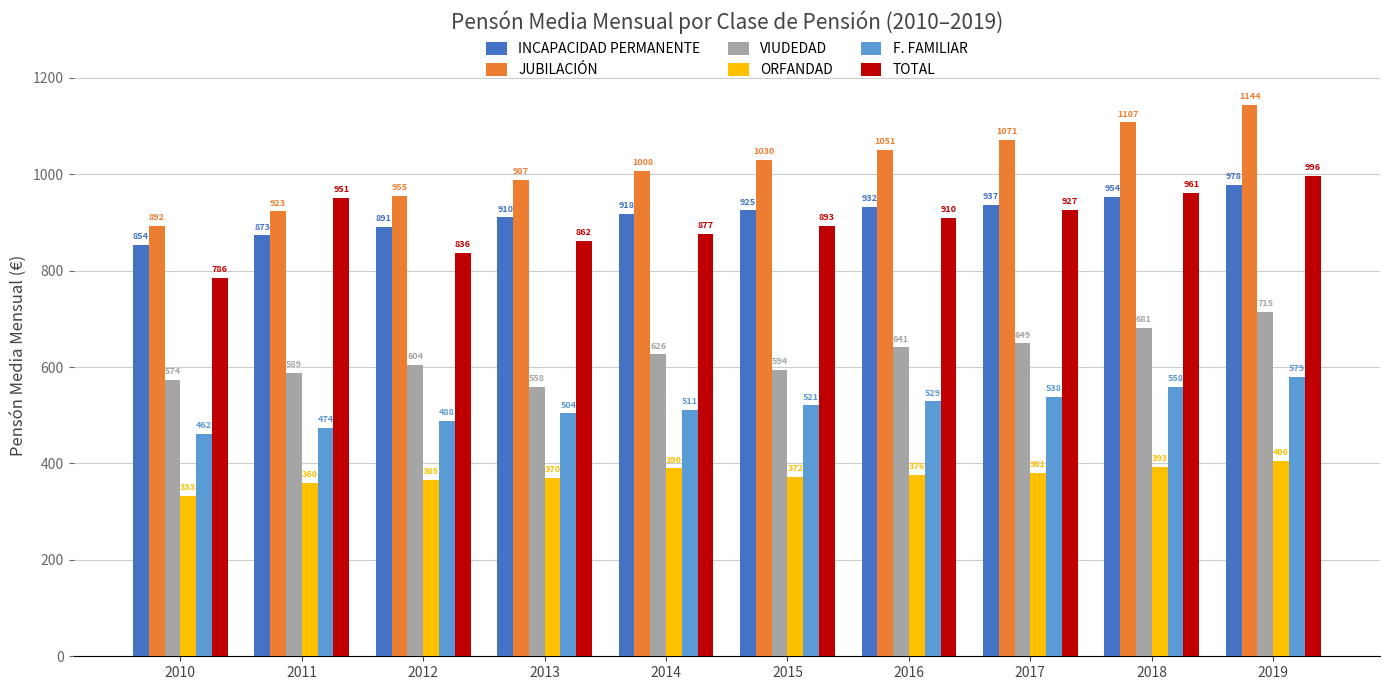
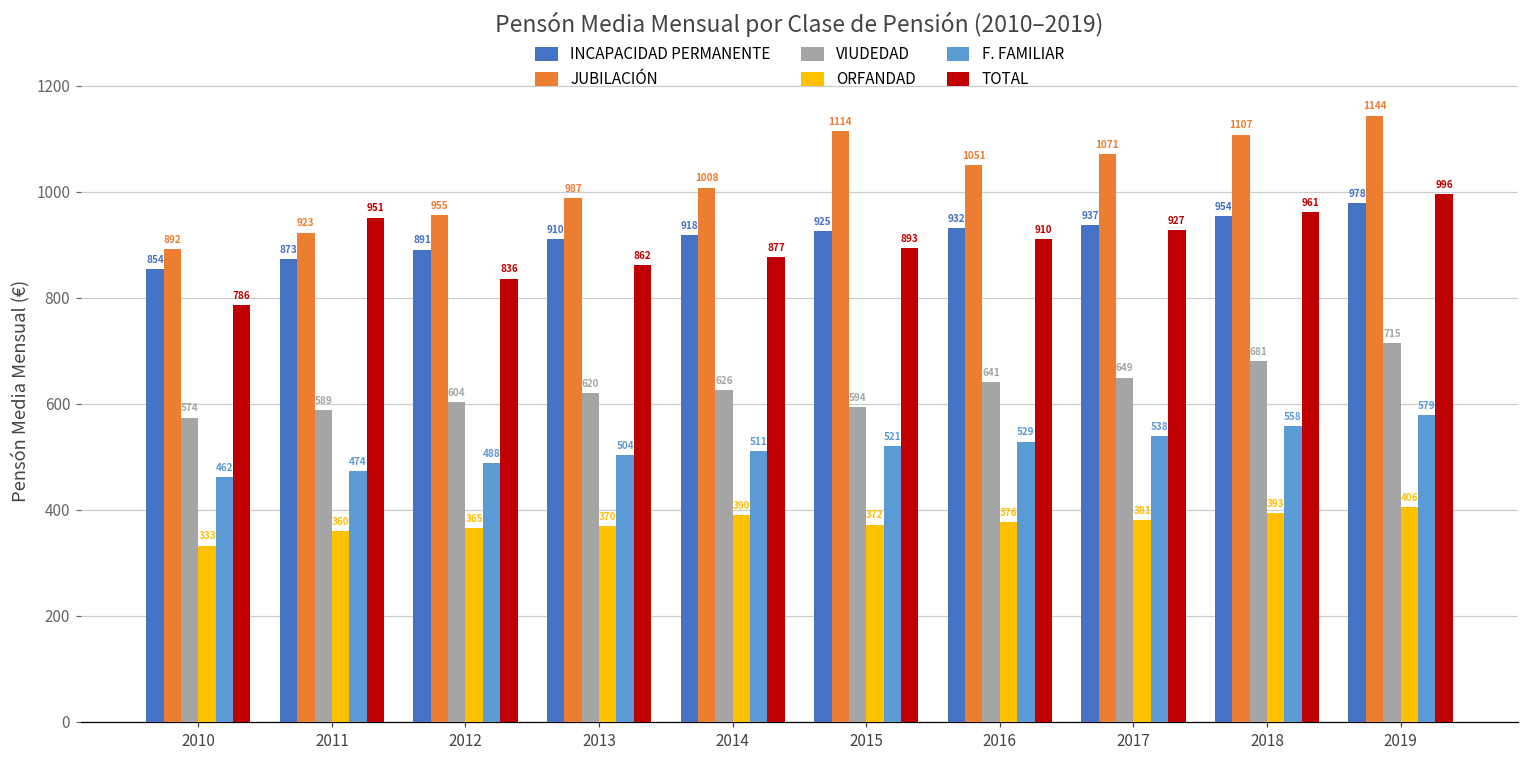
VIUDEDAD, 2013: 558 -> 620
JUBILACIÓN, 2015: 1030 -> 1114
